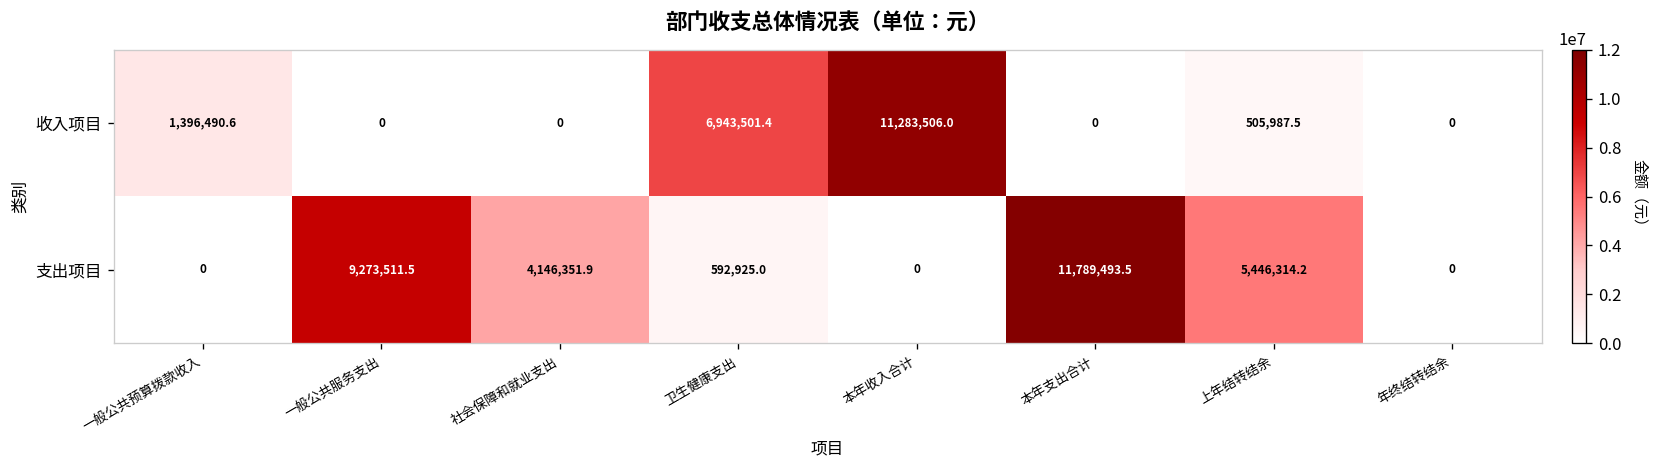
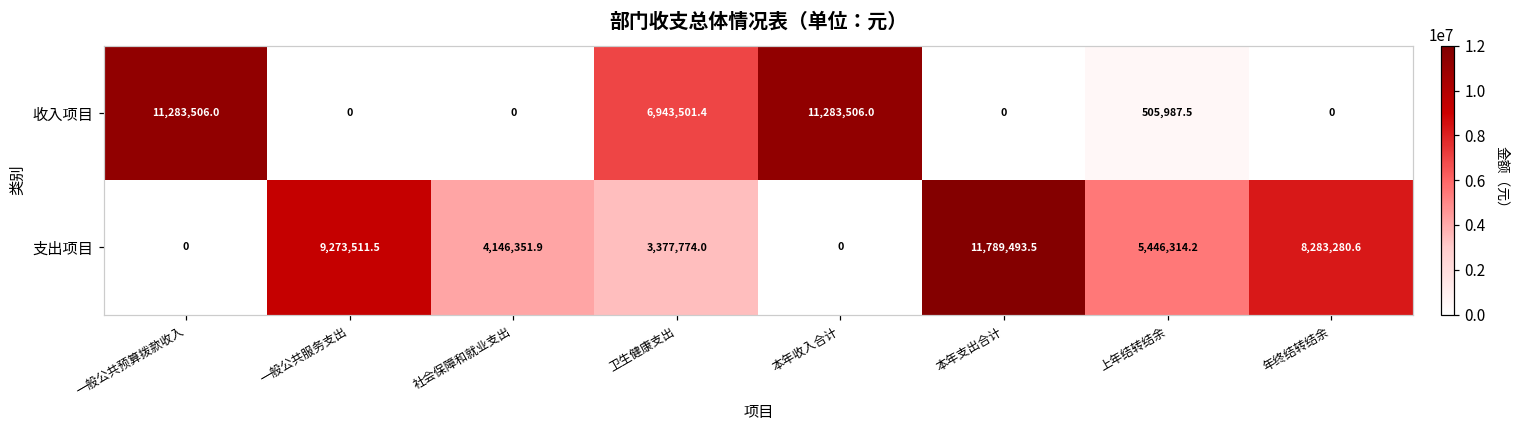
收入项目, 一般公共预算拨款收入: 1,396,490.6 -> 11,283,506.0
支出项目, 卫生健康支出: 592,925.0 -> 3,377,774.0
支出项目, 年终结转结余: 0 -> 8,283,280.6
